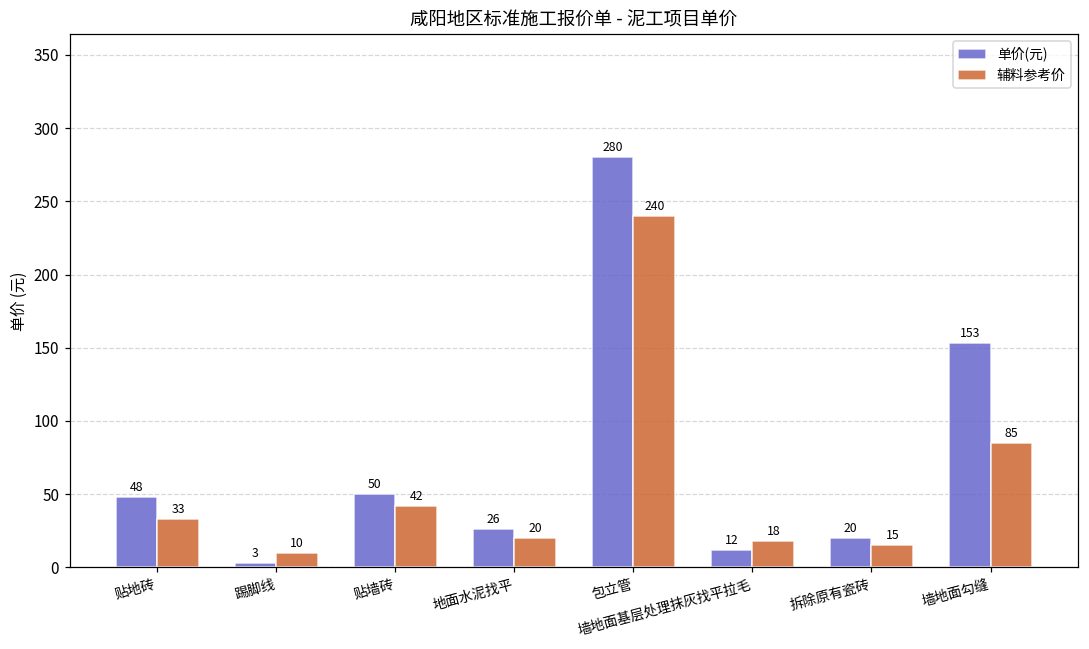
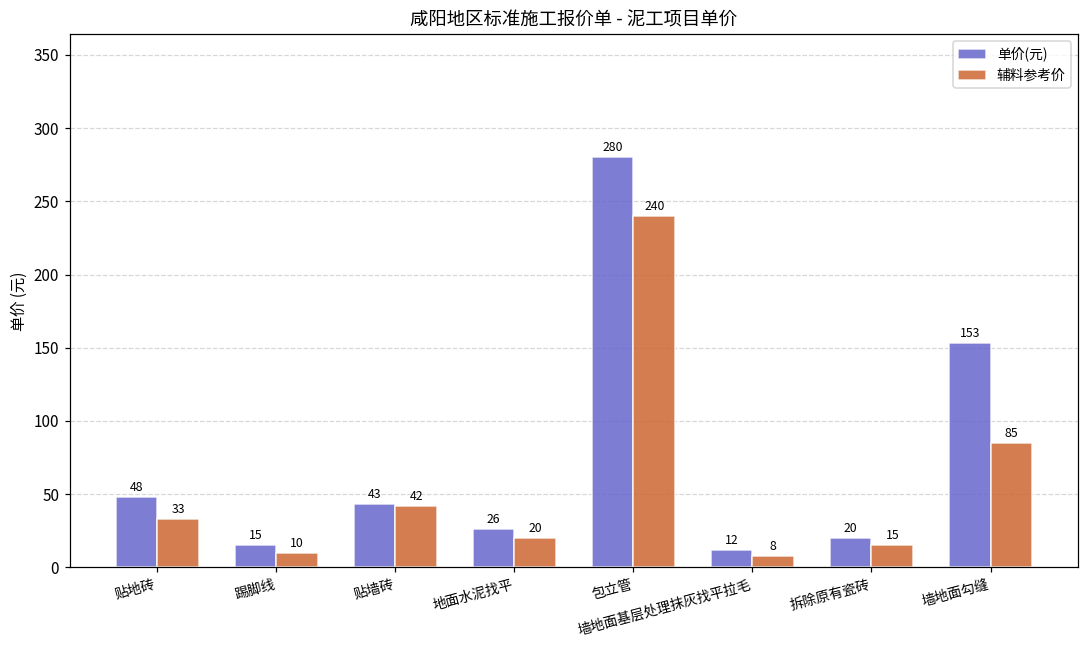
单价(元), 踢脚线: 3 -> 15
单价(元), 贴墙砖: 50 -> 43
辅料参考价, 墙地面基层处理抹灰找平拉毛: 18 -> 8
